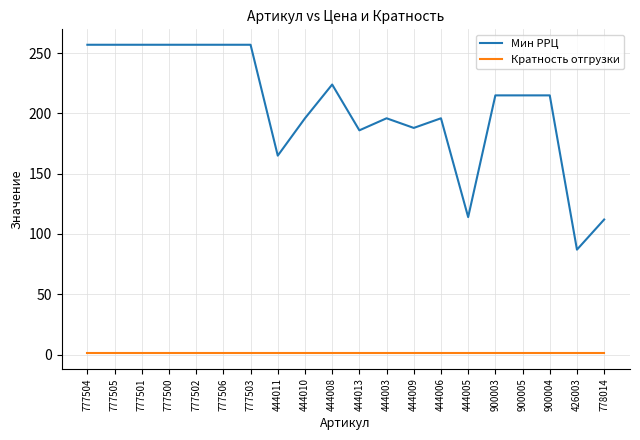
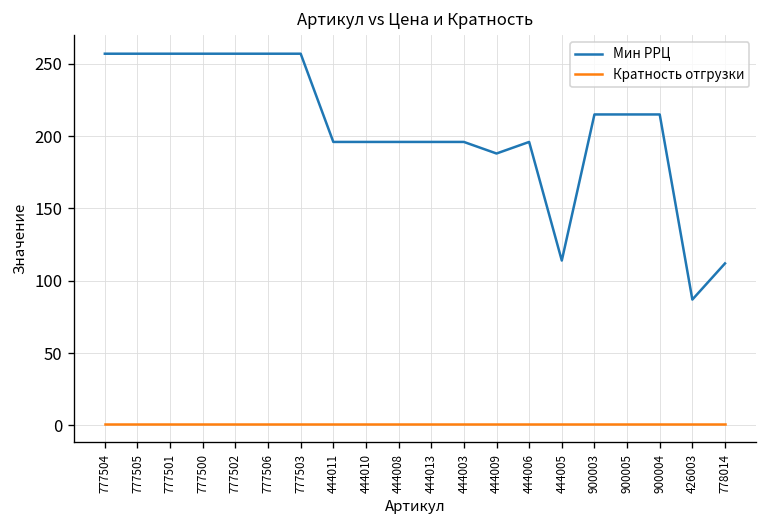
Мин РРЦ, 444011: 165 -> 196
Мин РРЦ, 444008: 224 -> 196
Мин РРЦ, 444013: 186 -> 196
